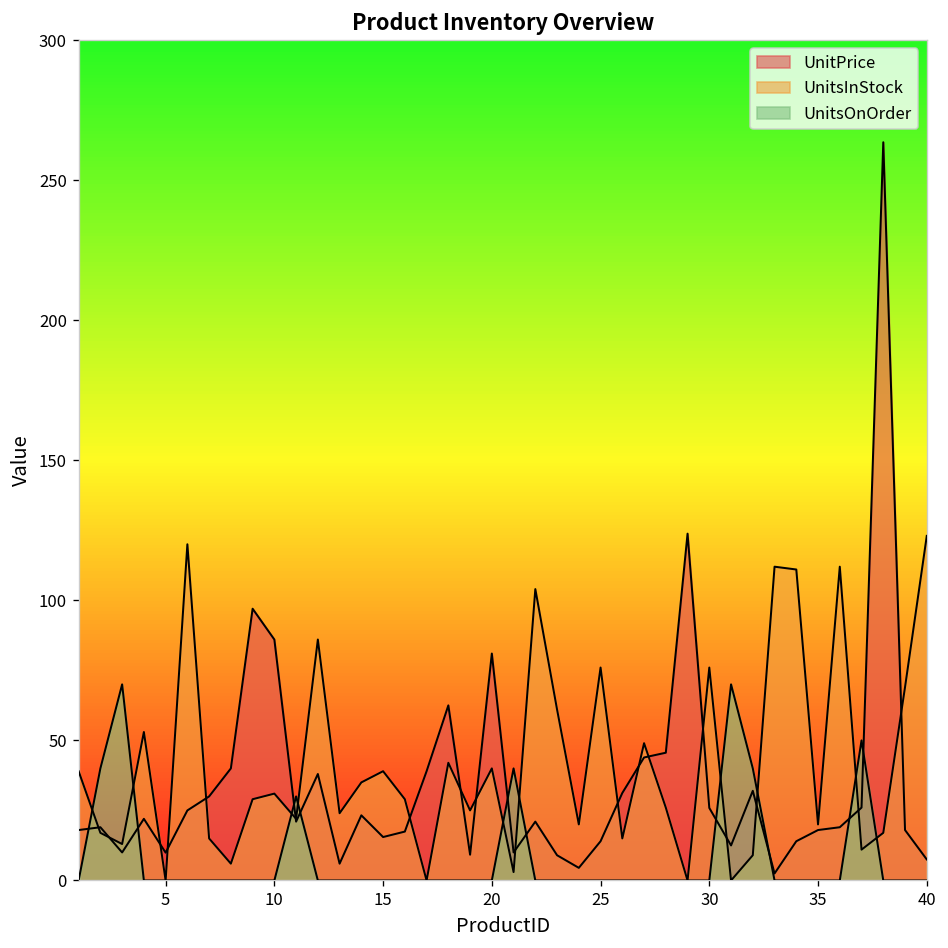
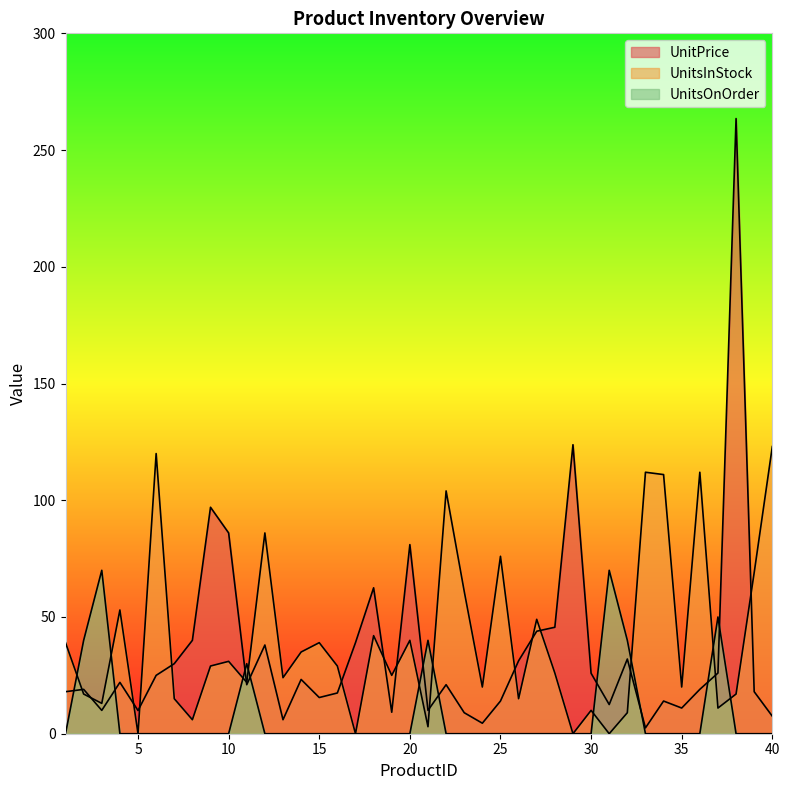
UnitsInStock, 30: 76 -> 10
UnitPrice, 35: 18 -> 11
